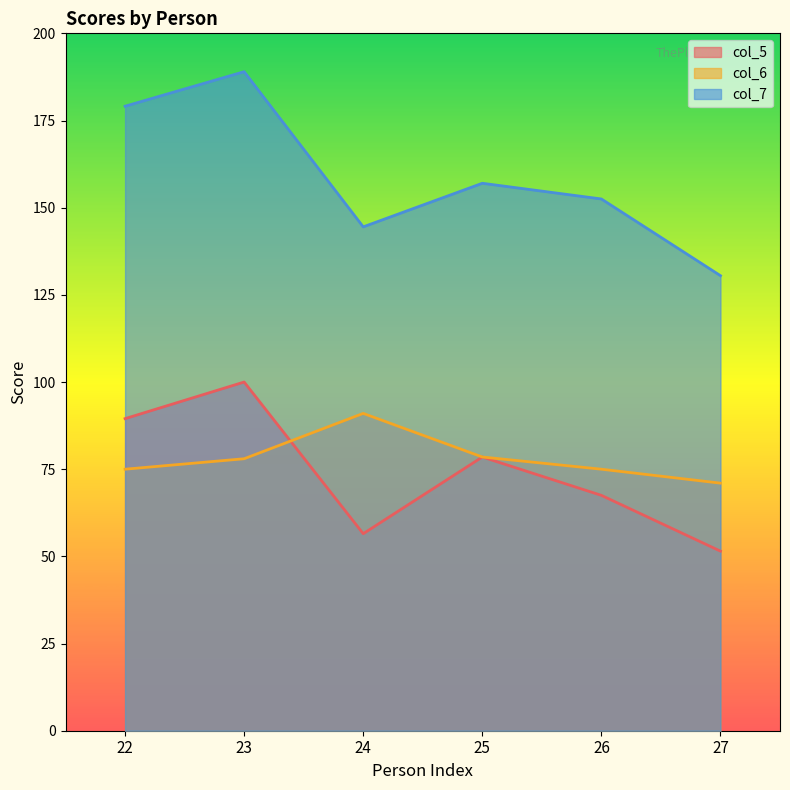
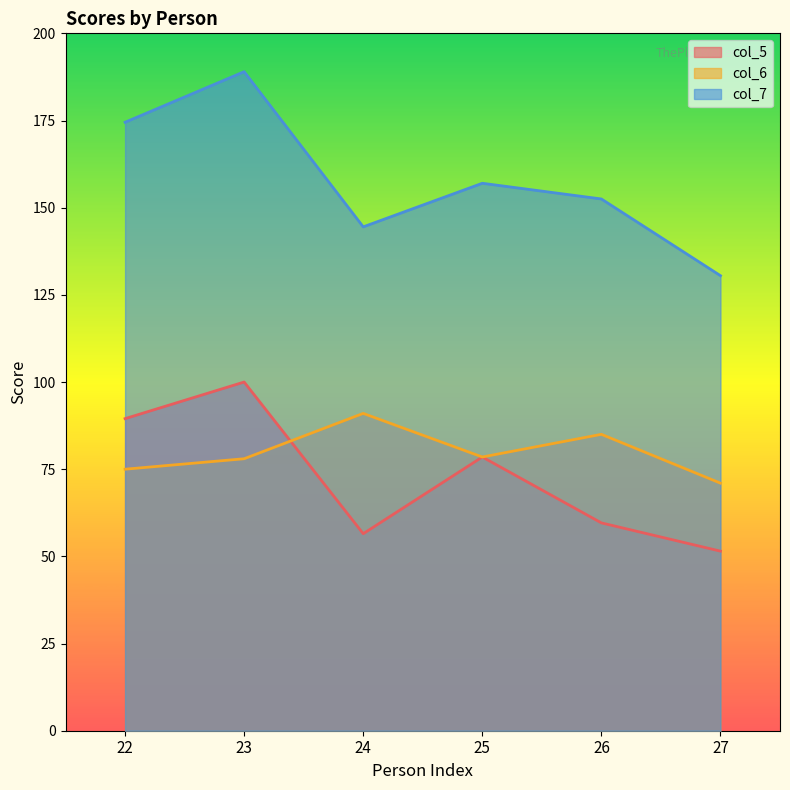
col_7, 22: 179 -> 175
col_5, 26: 68 -> 60
col_6, 26: 75 -> 85
